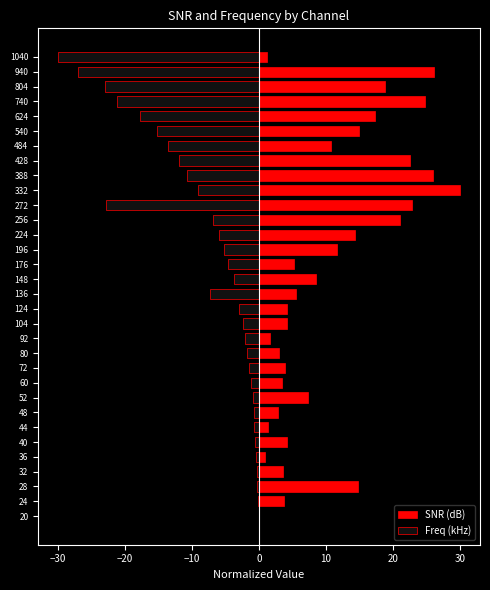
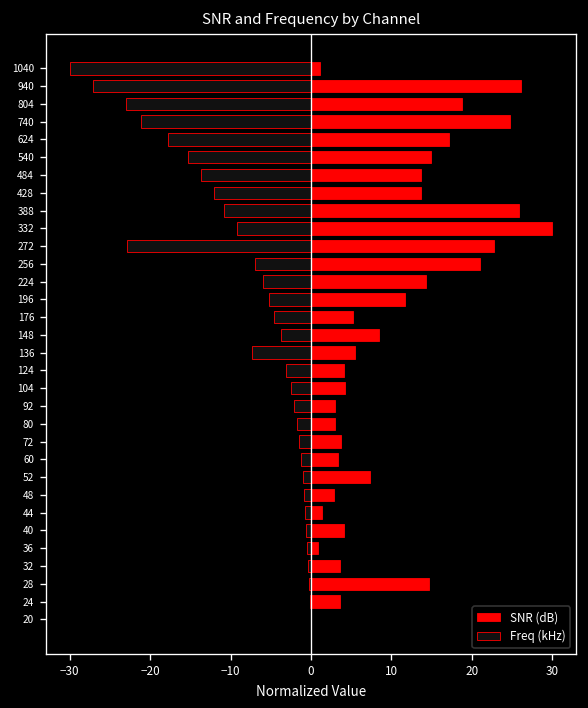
SNR (dB), 484: 11 -> 14
SNR (dB), 428: 23 -> 14
SNR (dB), 92: 2 -> 3
